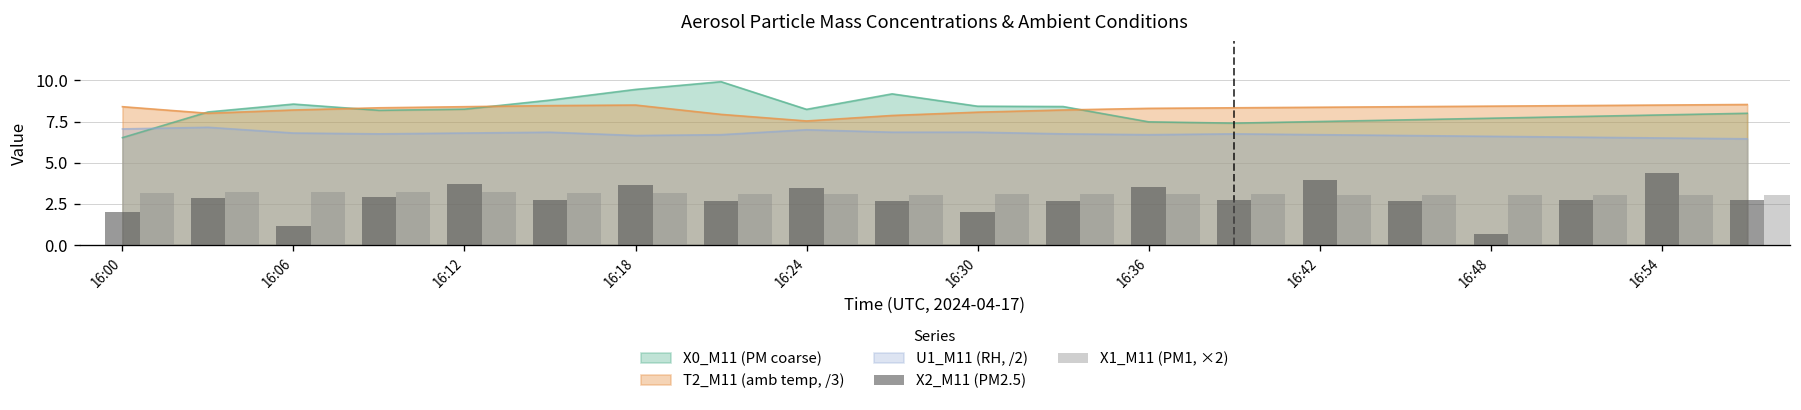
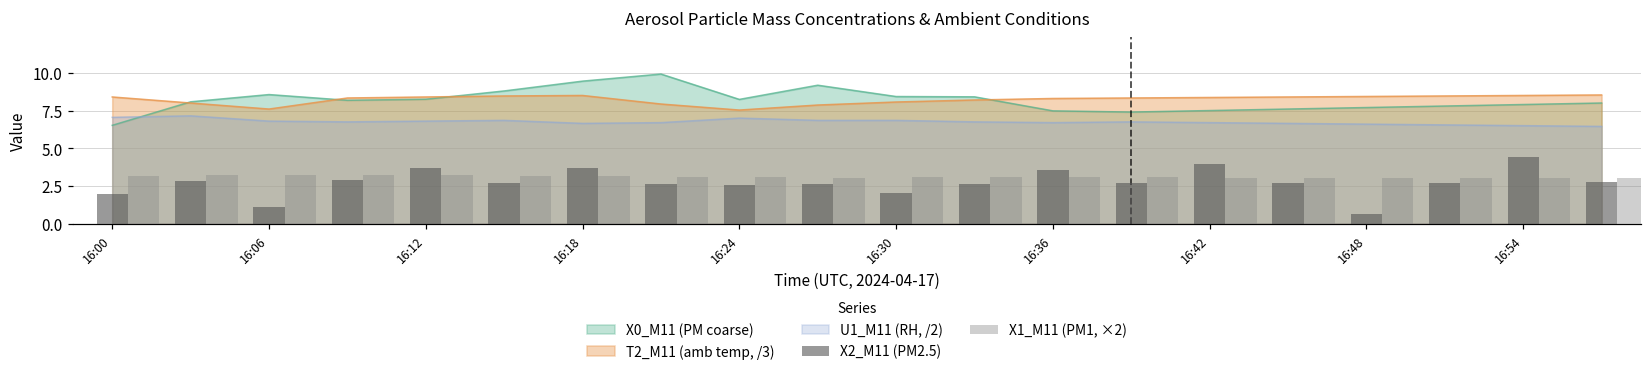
T2_M11 (amb temp, /3), 16:06: 8.2 -> 7.6
X2_M11 (PM2.5), 16:24: 3.4 -> 2.6
